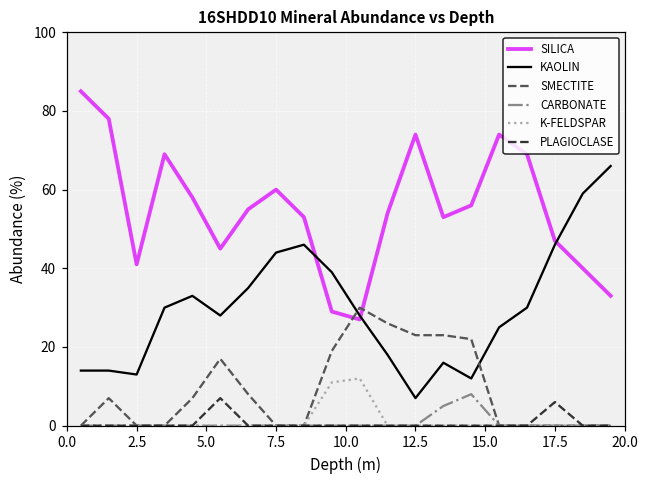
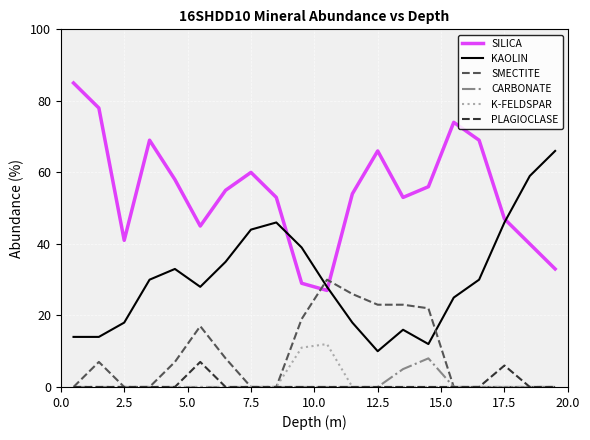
KAOLIN, 2.5: 13 -> 18
SILICA, 12.5: 74 -> 66
KAOLIN, 12.5: 7 -> 10
